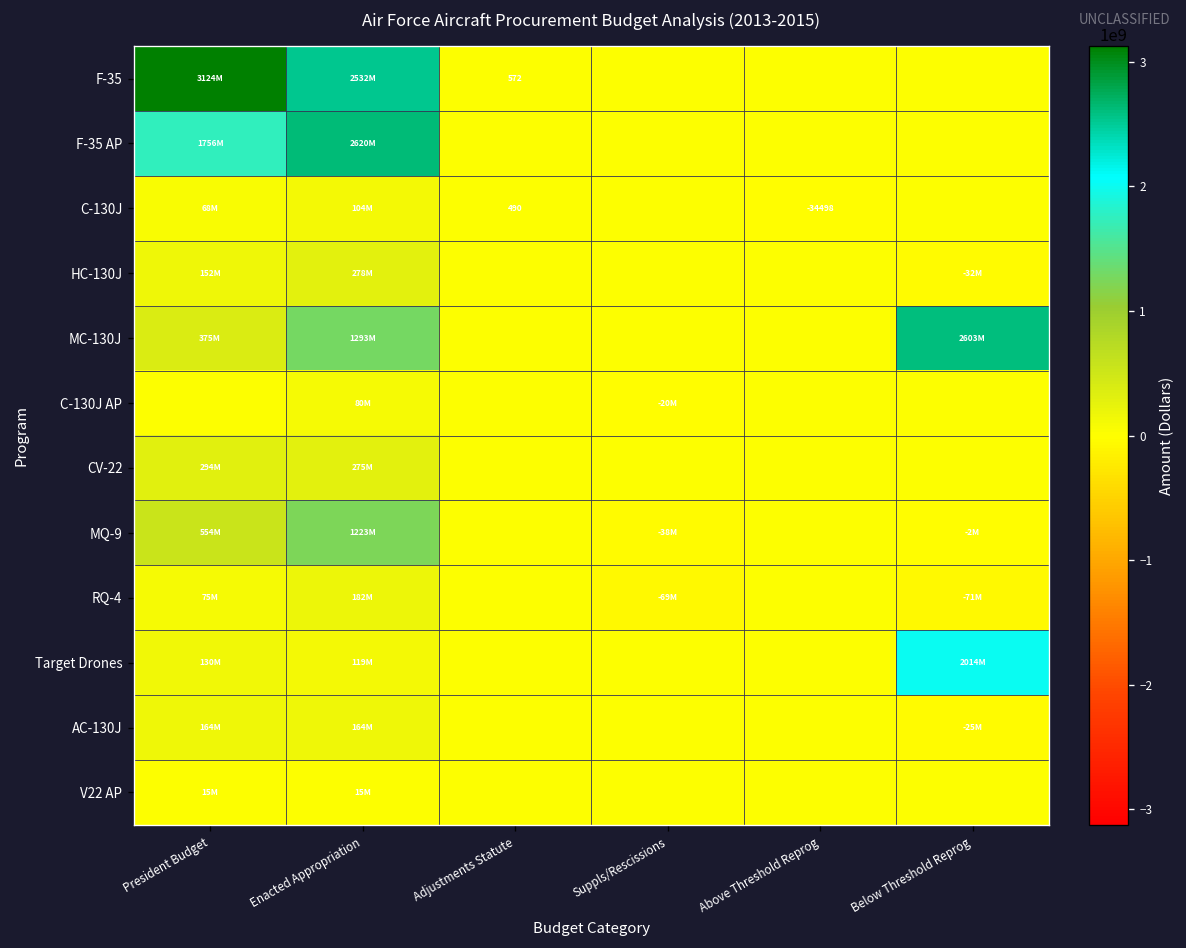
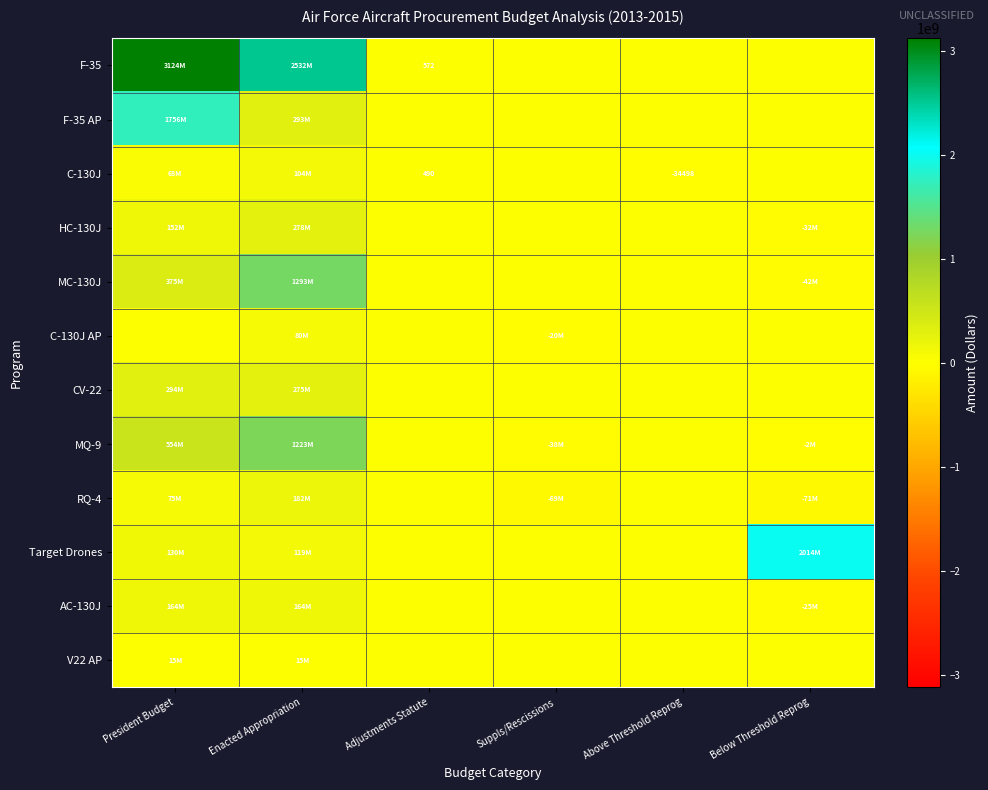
F-35 AP, Enacted Appropriation: 2620M -> 293M
MC-130J, Below Threshold Reprog: 2603M -> -42M
